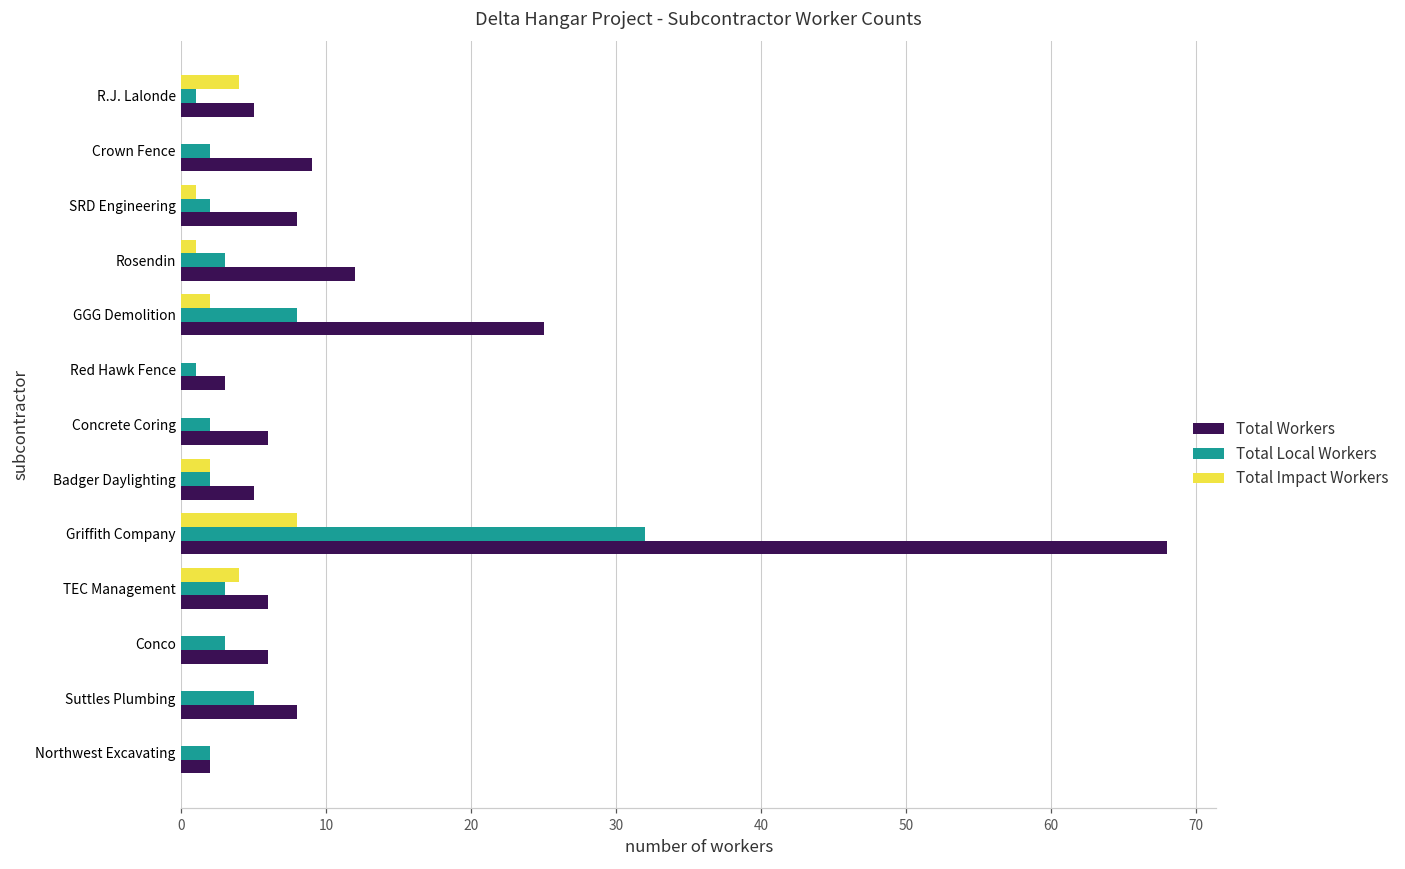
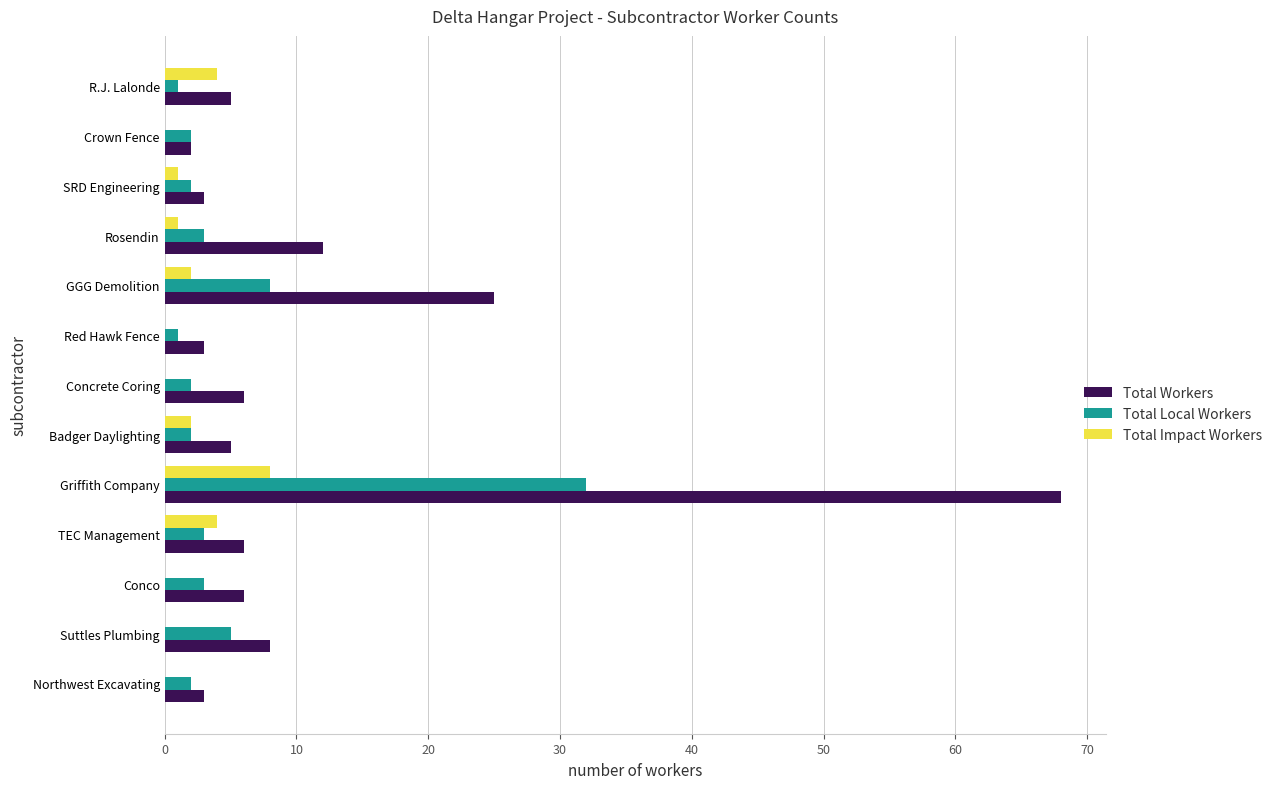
Total Workers, Crown Fence: 9 -> 2
Total Workers, SRD Engineering: 8 -> 3
Total Workers, Northwest Excavating: 2 -> 3
